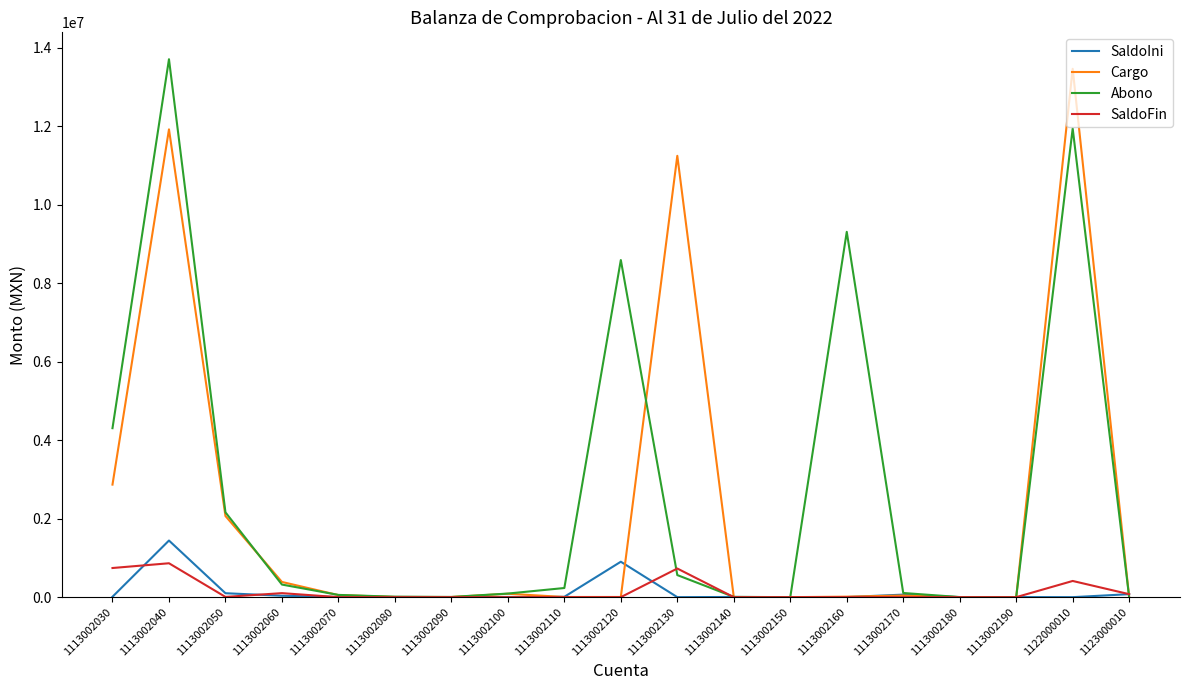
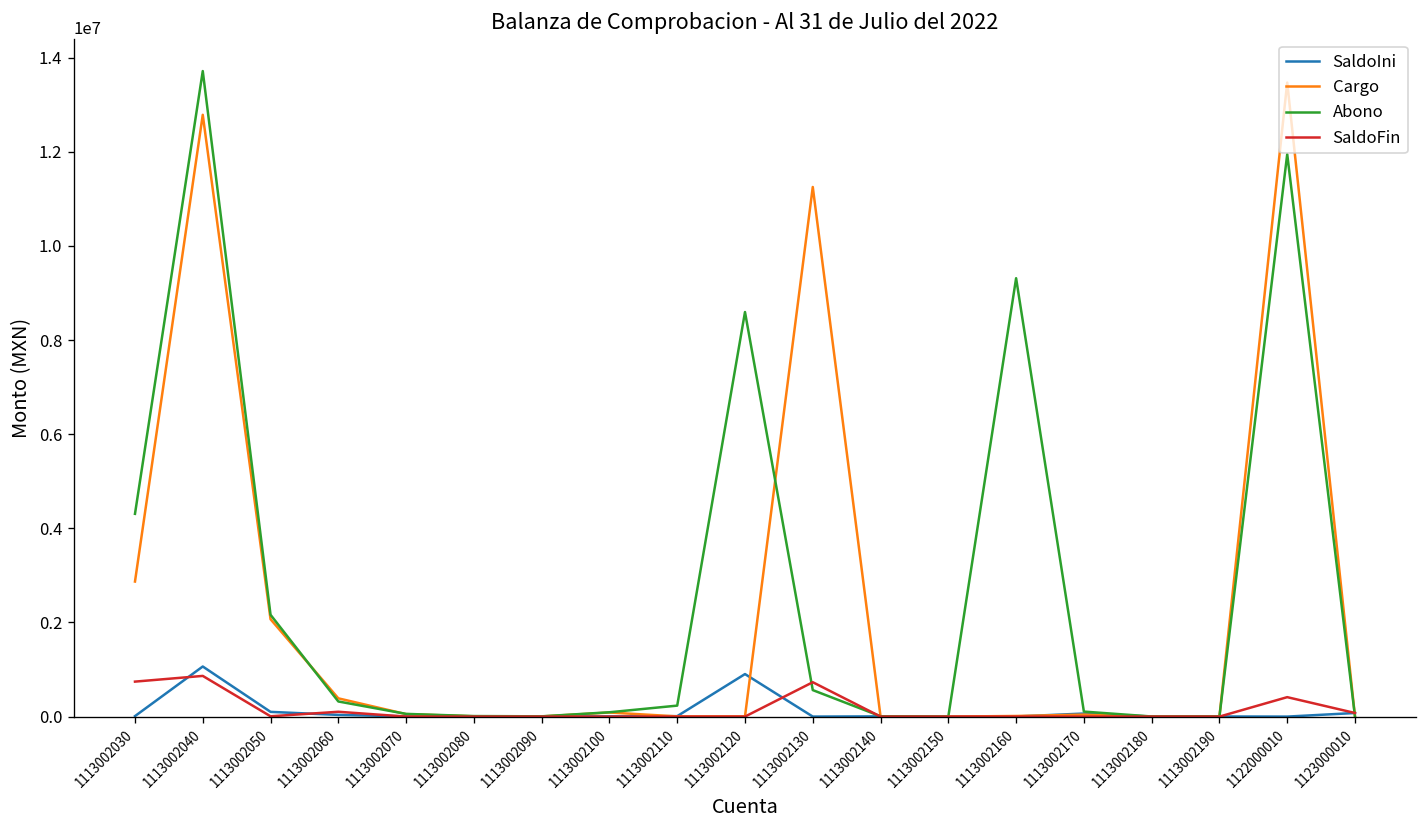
SaldoIni, 1113002040: 1400000 -> 1100000
Cargo, 1113002040: 11900000 -> 12800000
